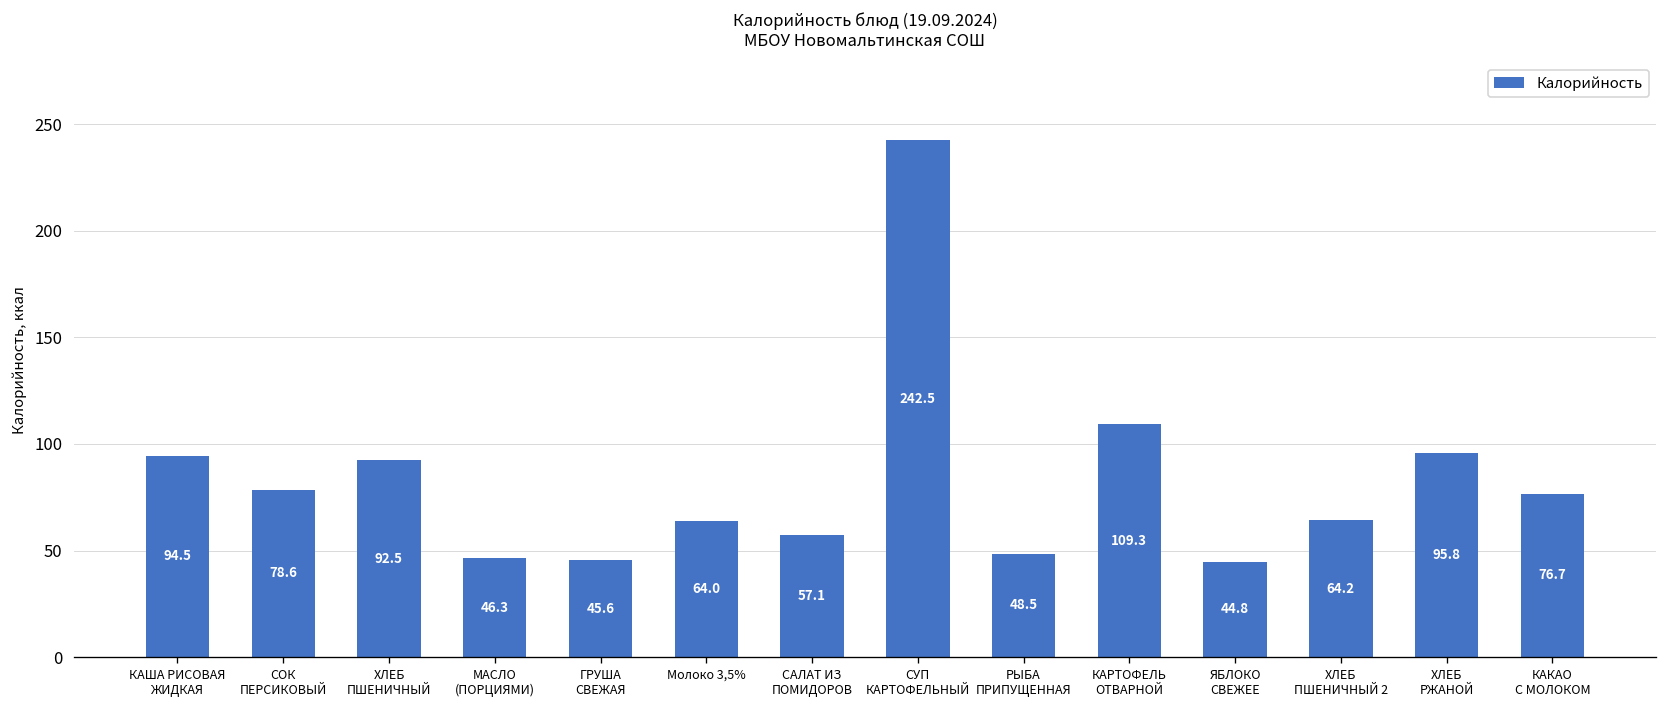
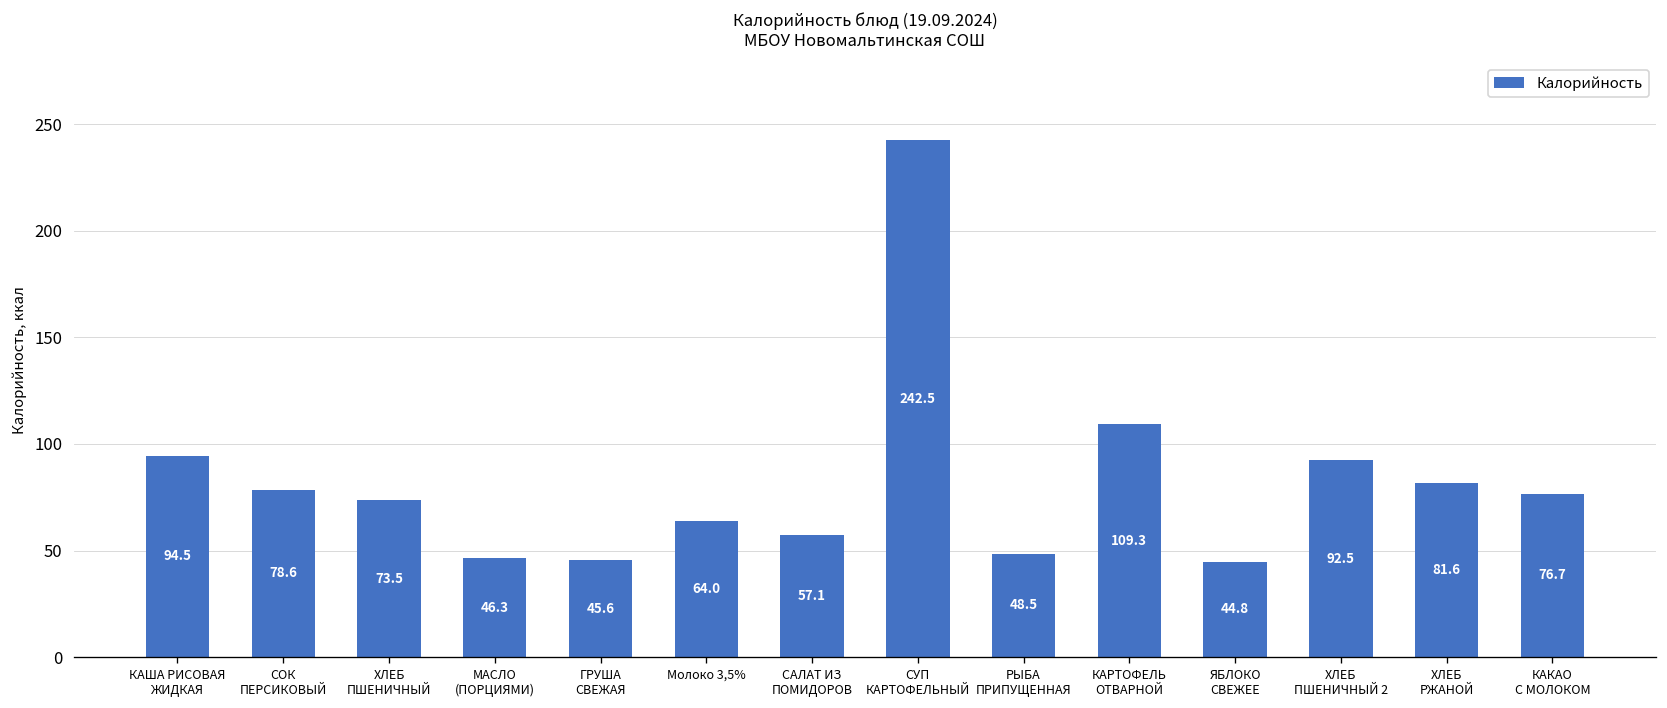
ХЛЕБ ПШЕНИЧНЫЙ: 92.5 -> 73.5
ХЛЕБ ПШЕНИЧНЫЙ 2: 64.2 -> 92.5
ХЛЕБ РЖАНОЙ: 95.8 -> 81.6
